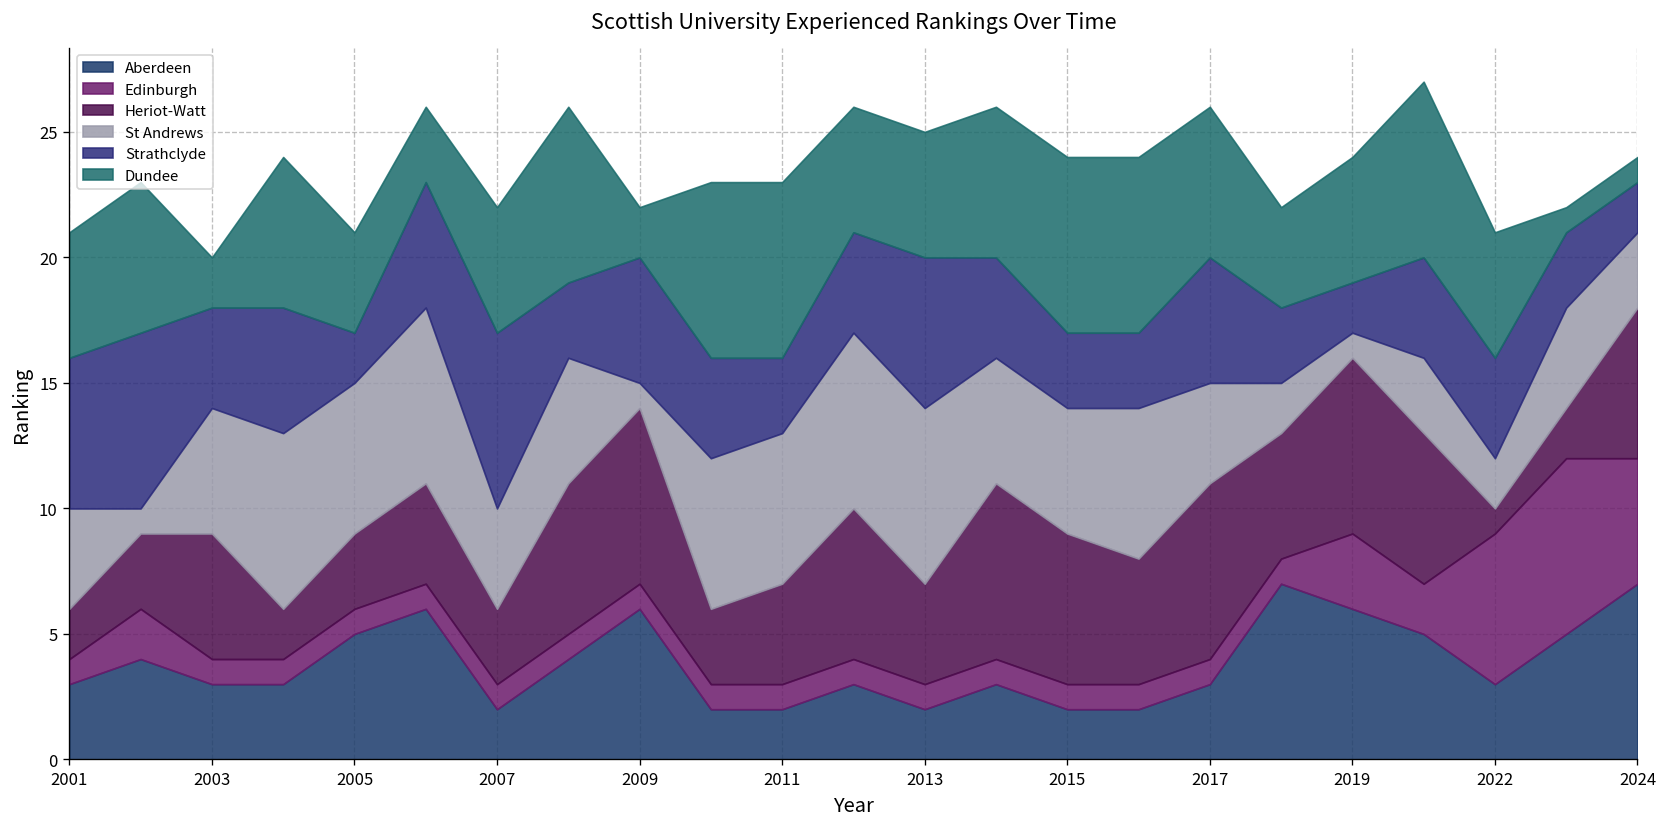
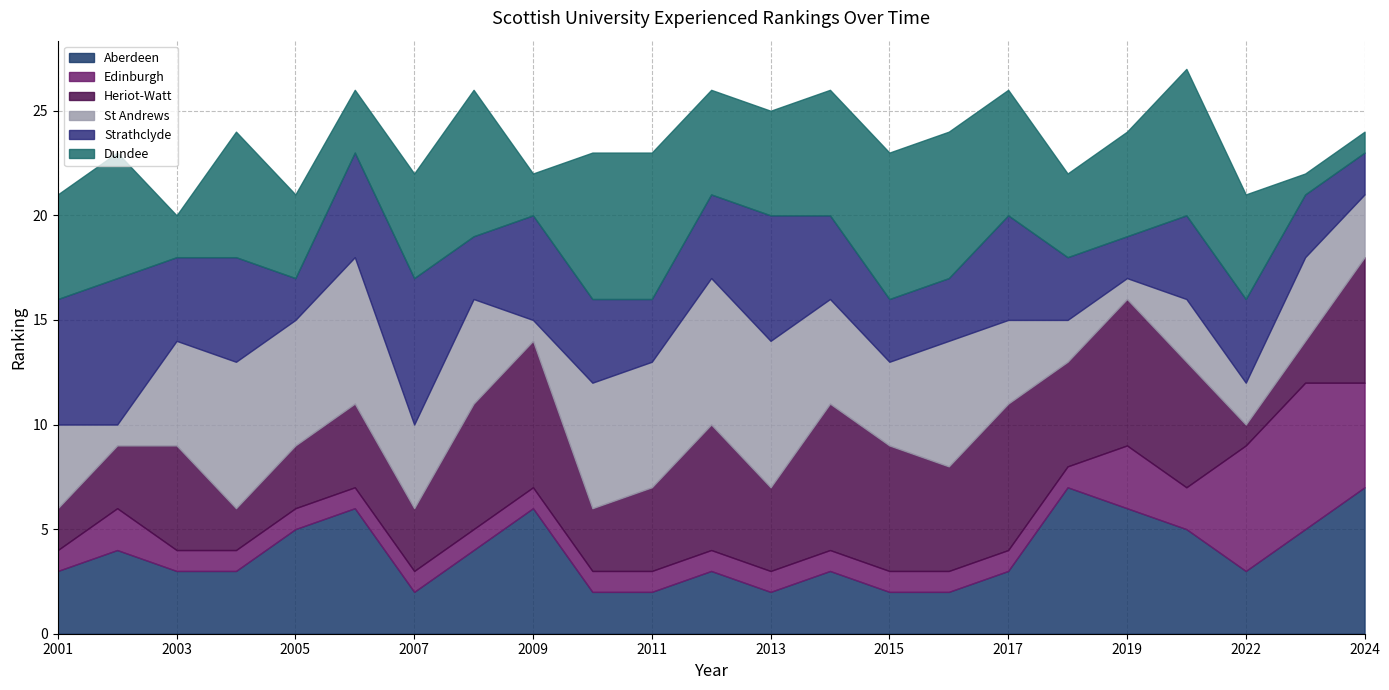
St Andrews, 2015: 5 -> 4
